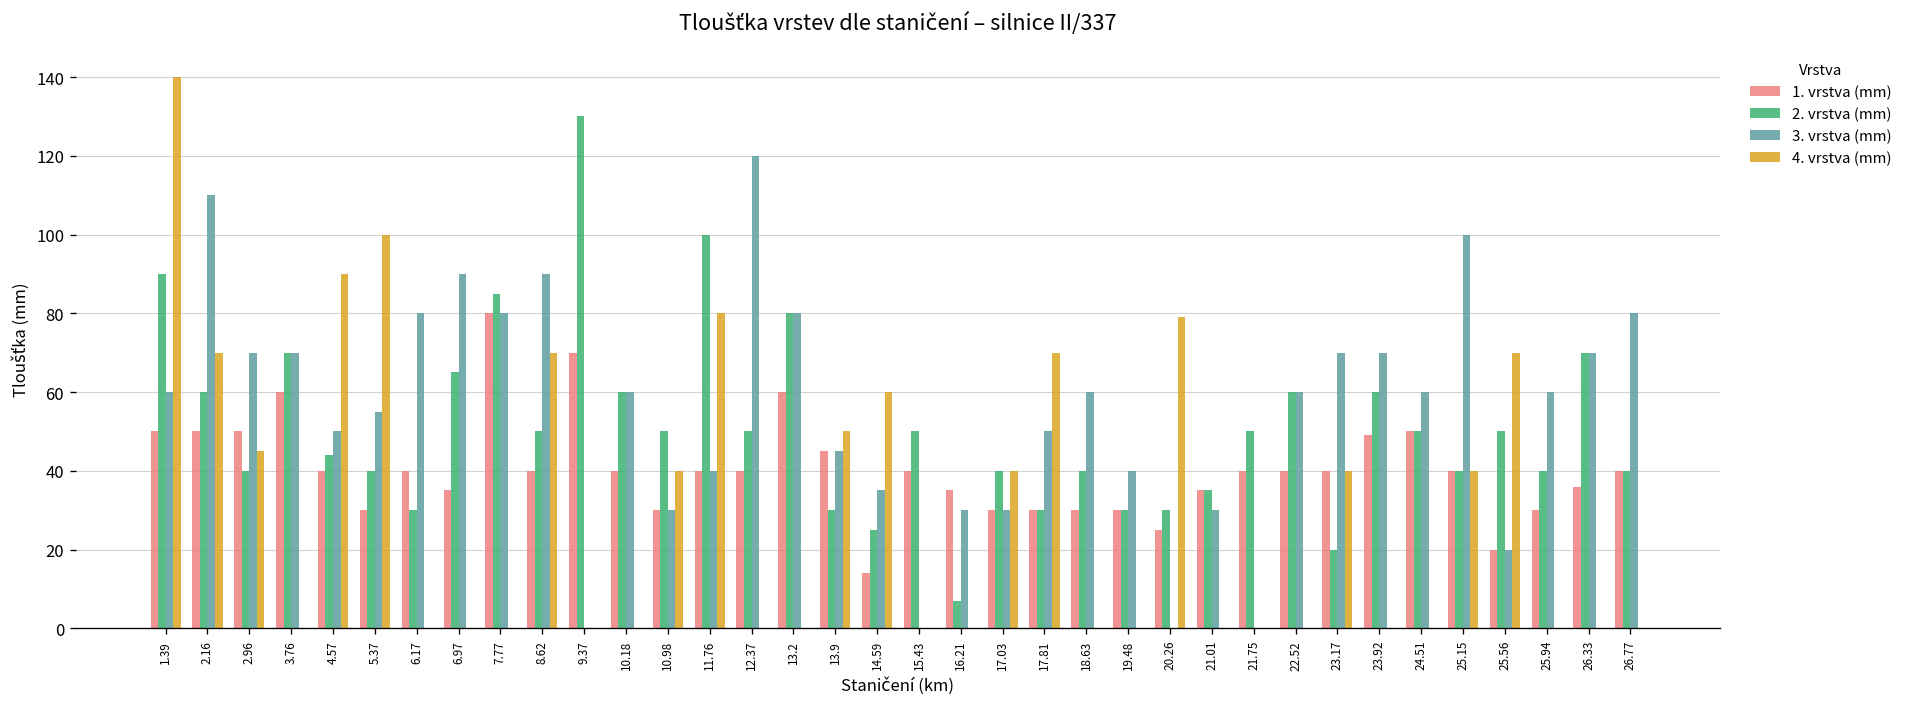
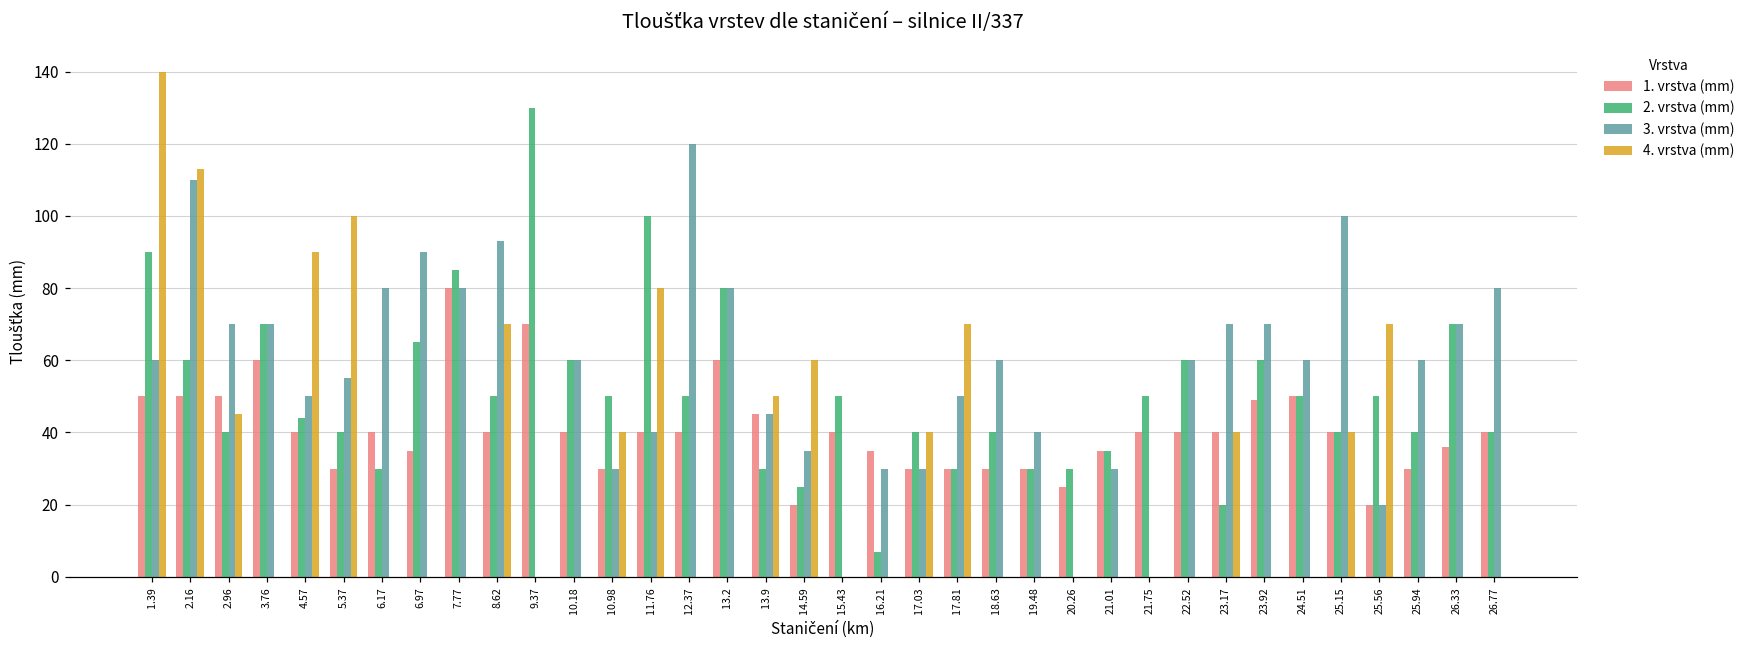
4. vrstva (mm), 2.16: 70 -> 113
3. vrstva (mm), 8.62: 90 -> 93
1. vrstva (mm), 14.59: 14 -> 20
4. vrstva (mm), 20.26: 79 -> 0
